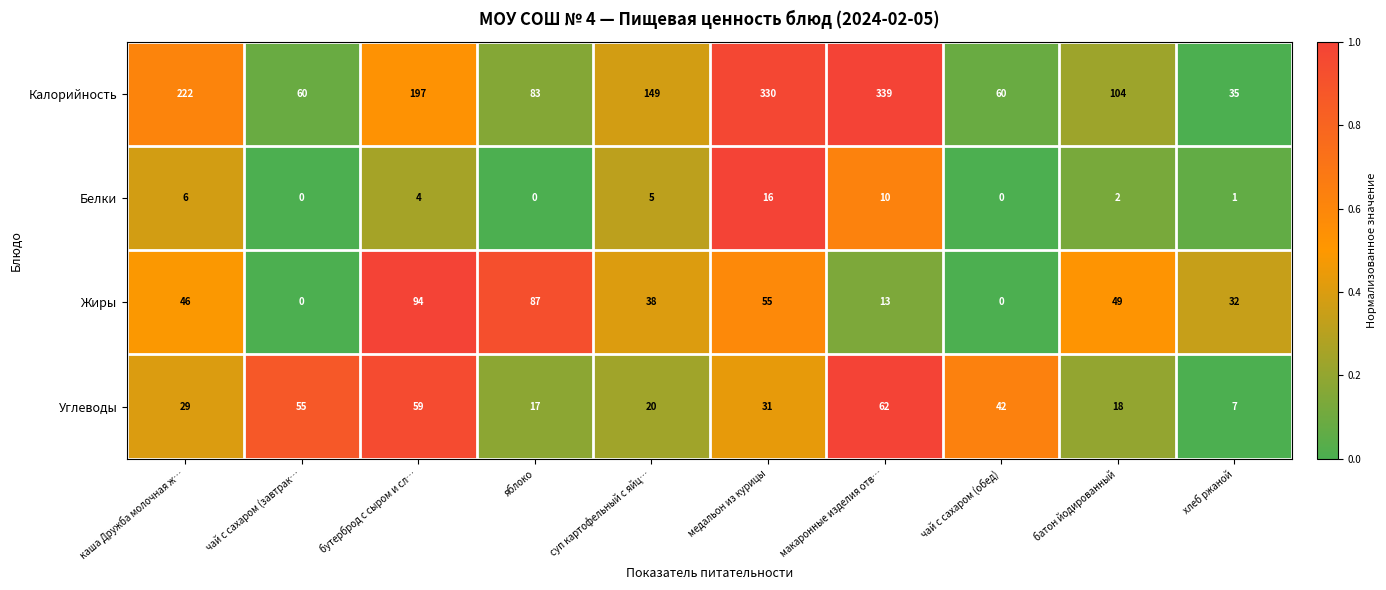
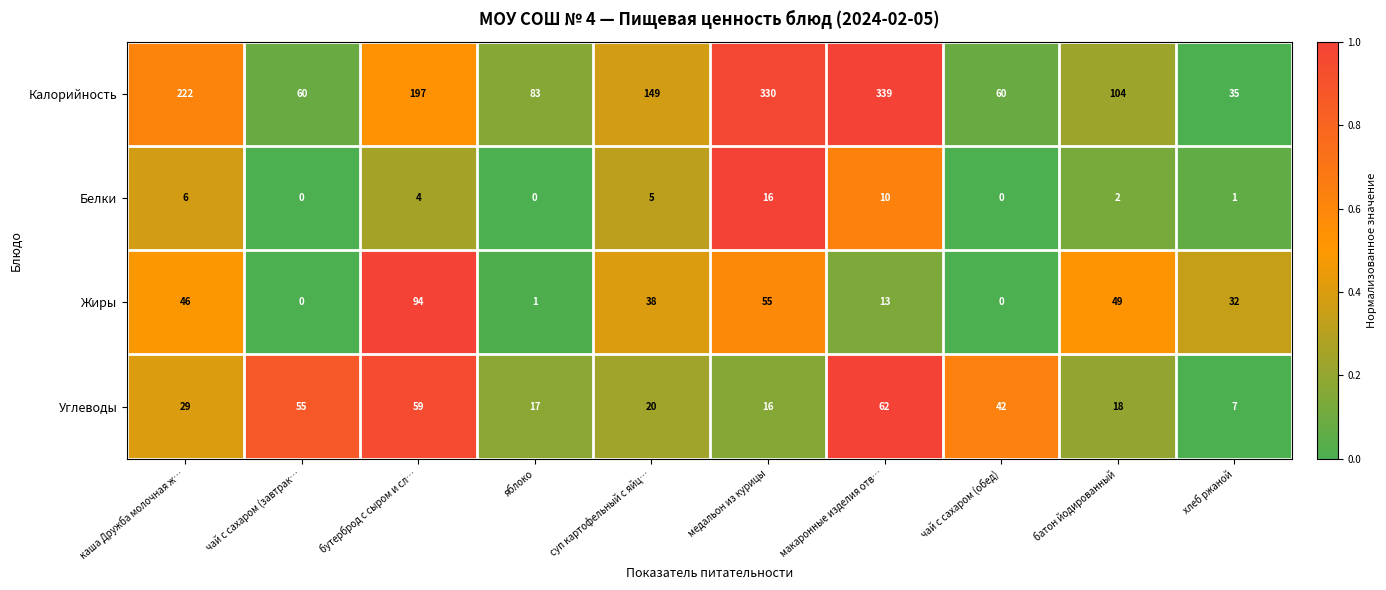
Жиры, яблоко: 87 -> 1
Углеводы, медальон из курицы: 31 -> 16
